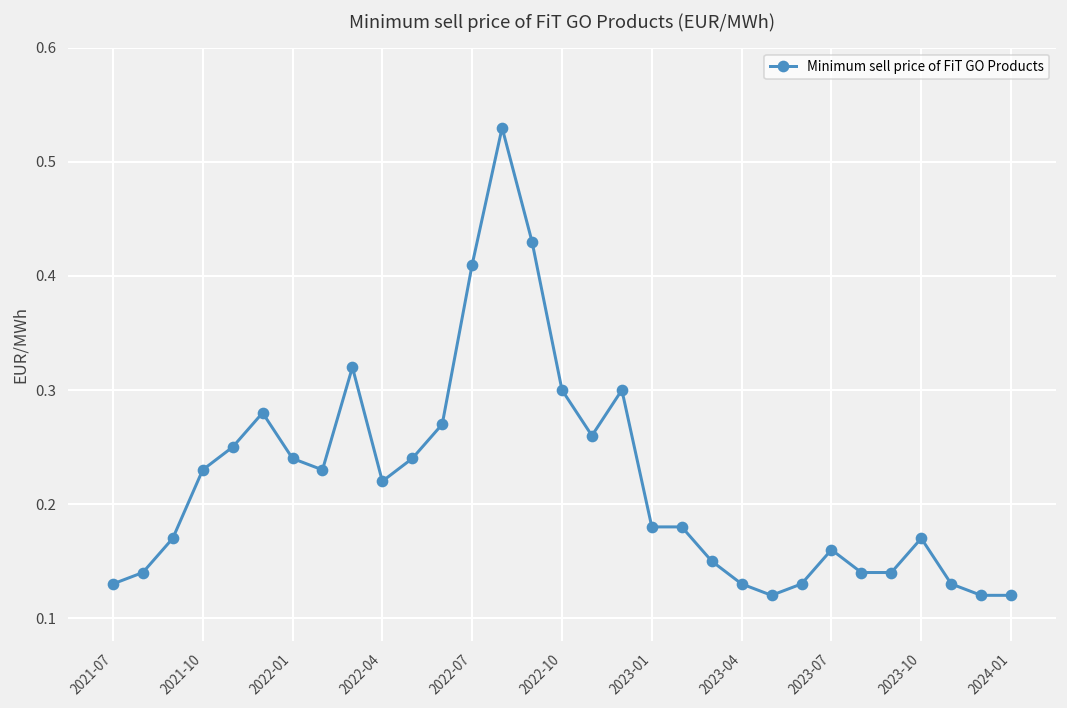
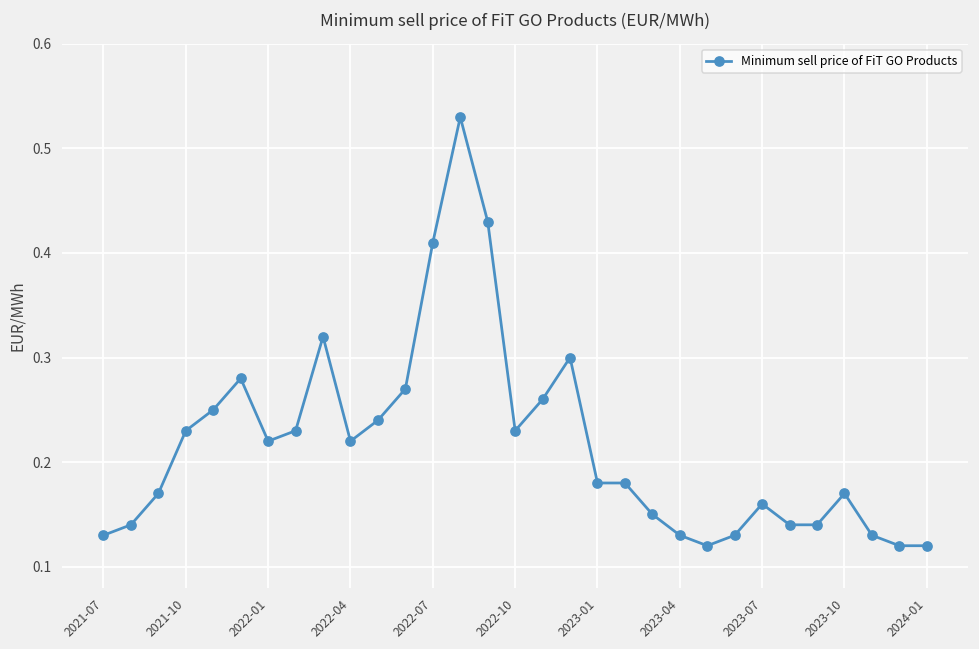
2022-01: 0.24 -> 0.22
2022-10: 0.30 -> 0.23
